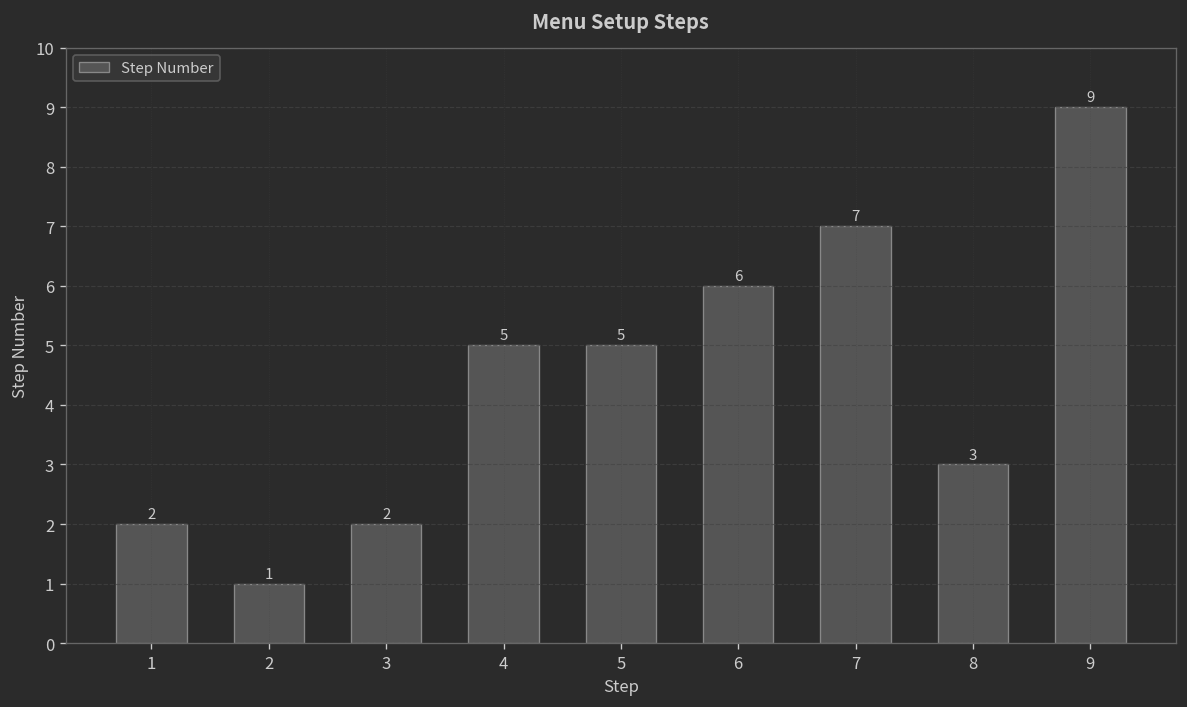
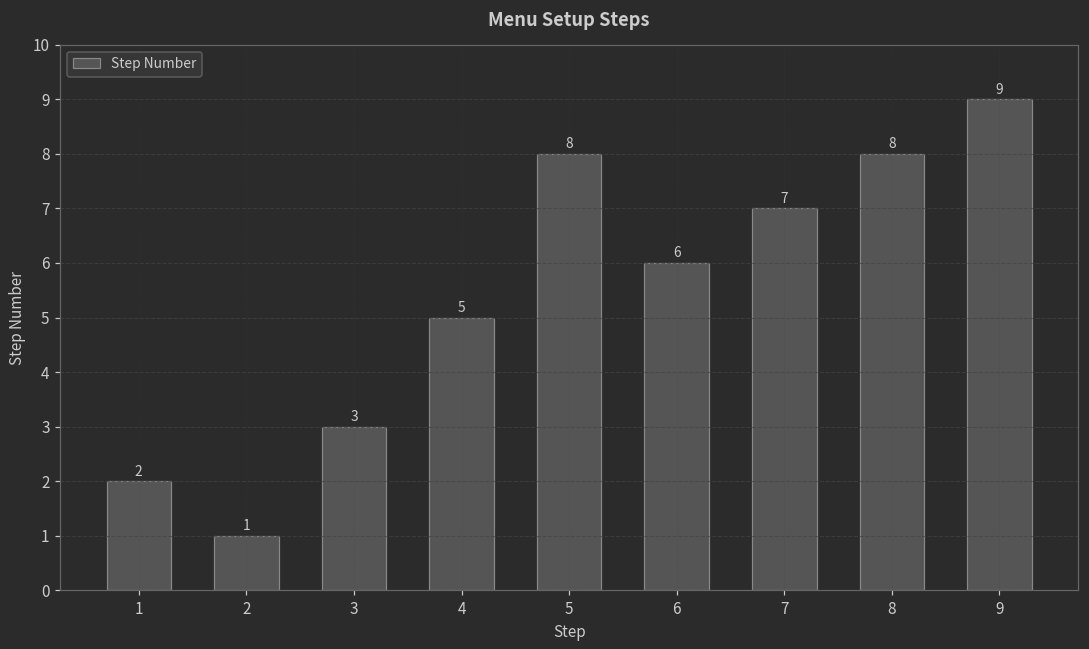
3: 2 -> 3
5: 5 -> 8
8: 3 -> 8
